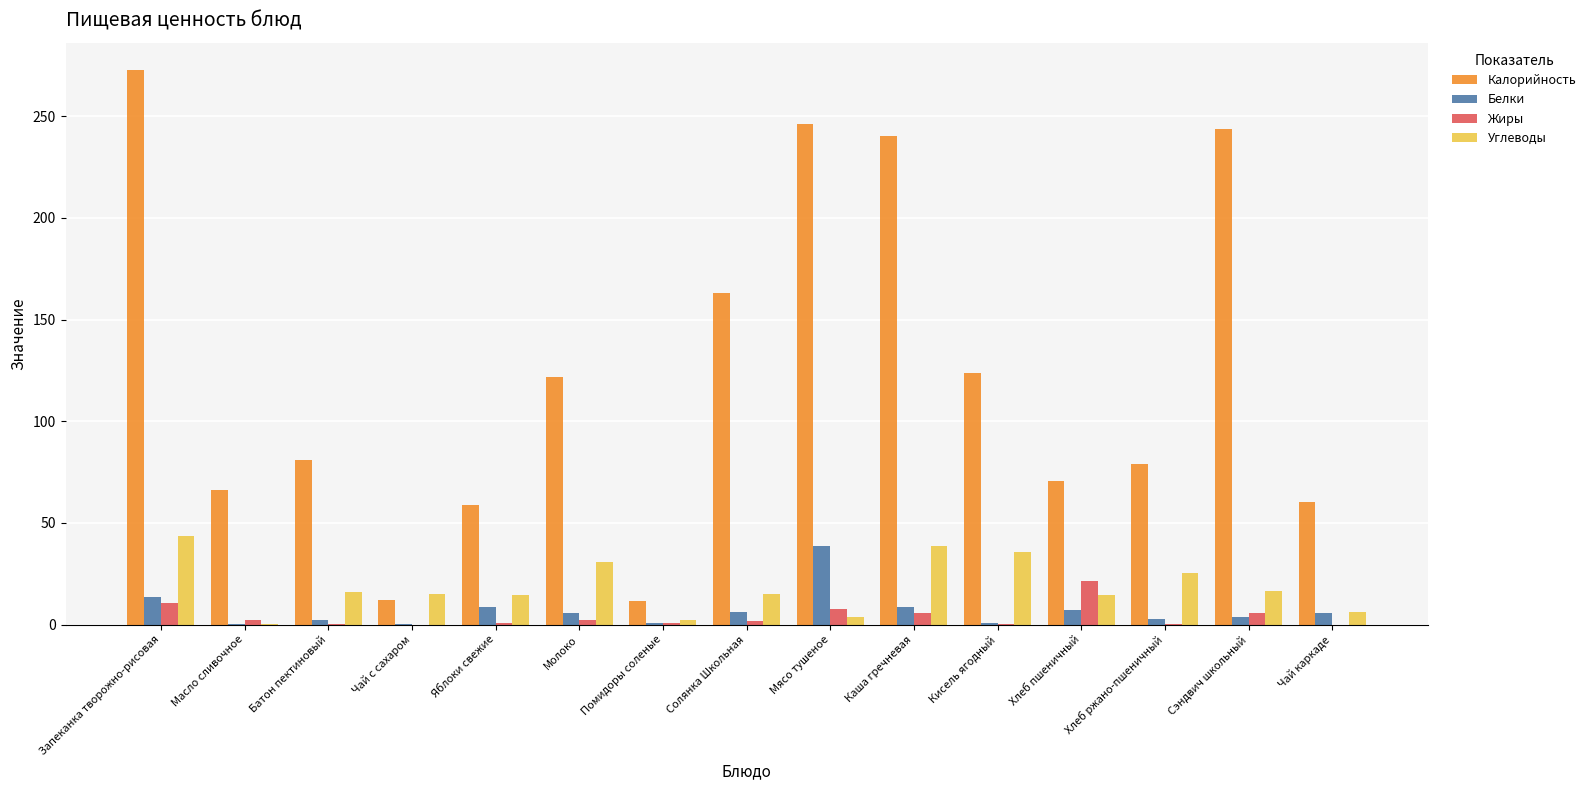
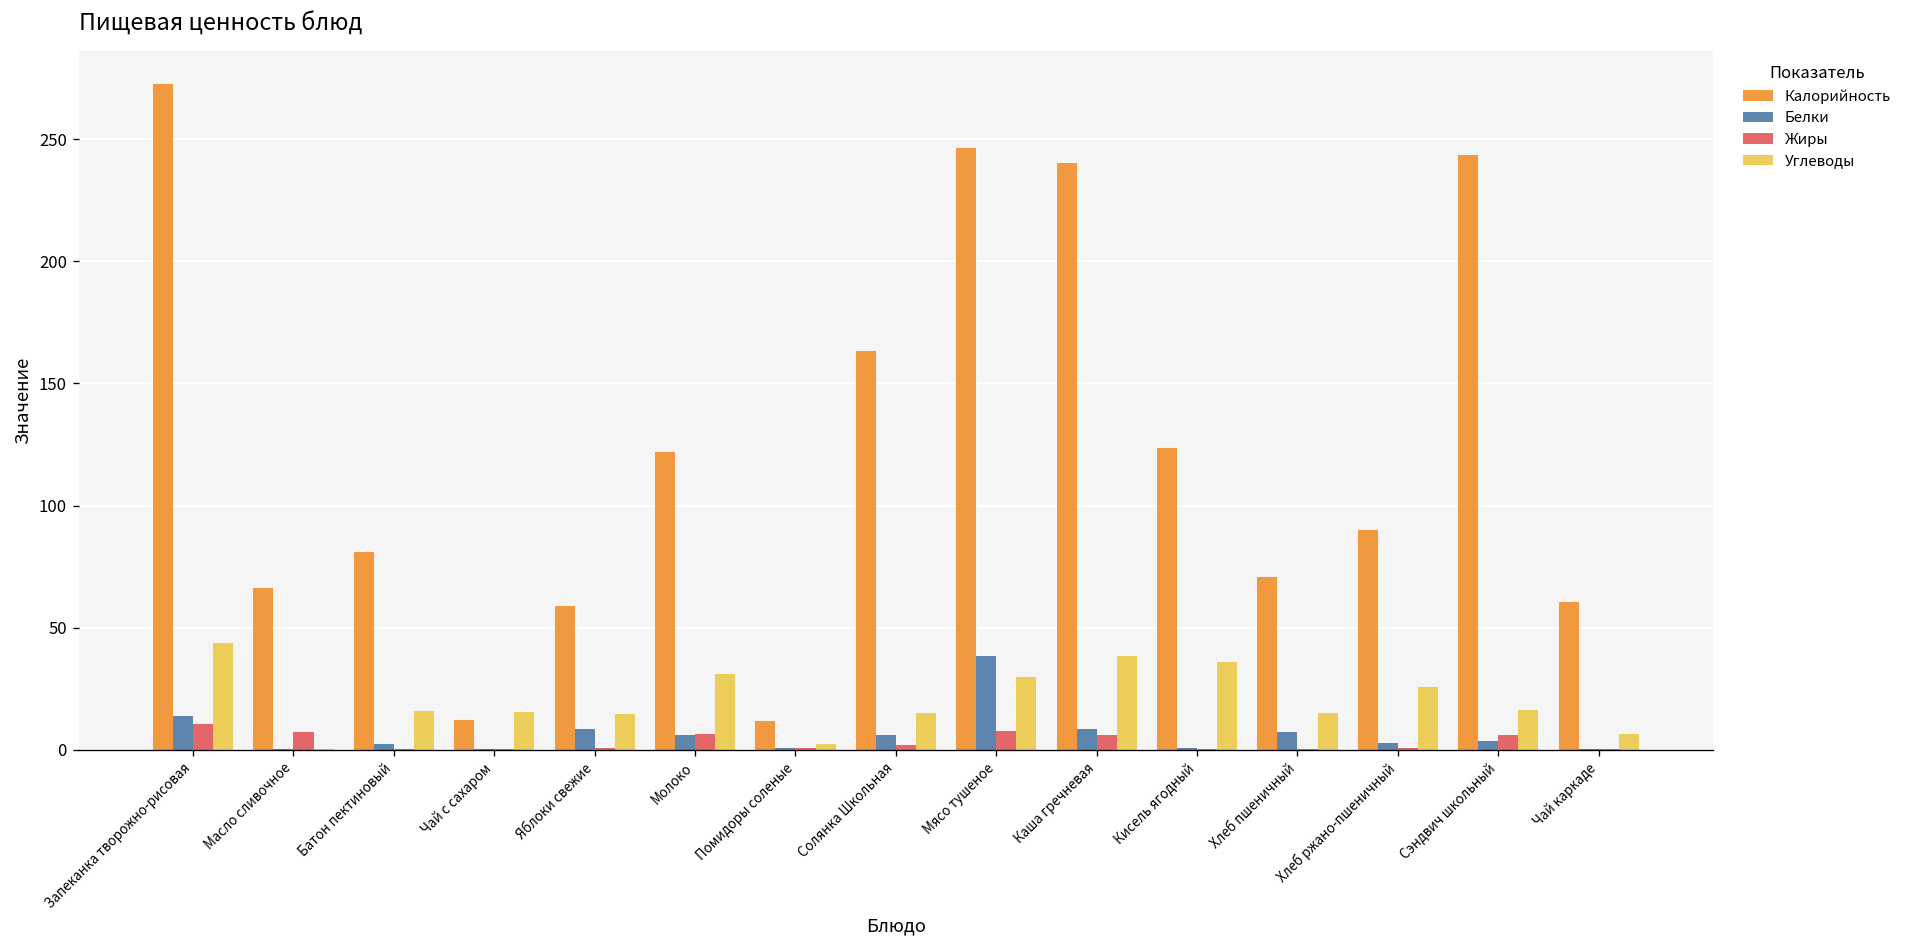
Жиры, Масло сливочное: 2 -> 7
Жиры, Молоко: 2 -> 6
Углеводы, Мясо тушеное: 4 -> 30
Жиры, Хлеб пшеничный: 21 -> 0
Калорийность, Хлеб ржано-пшеничный: 79 -> 90
Белки, Чай каркаде: 6 -> 0
